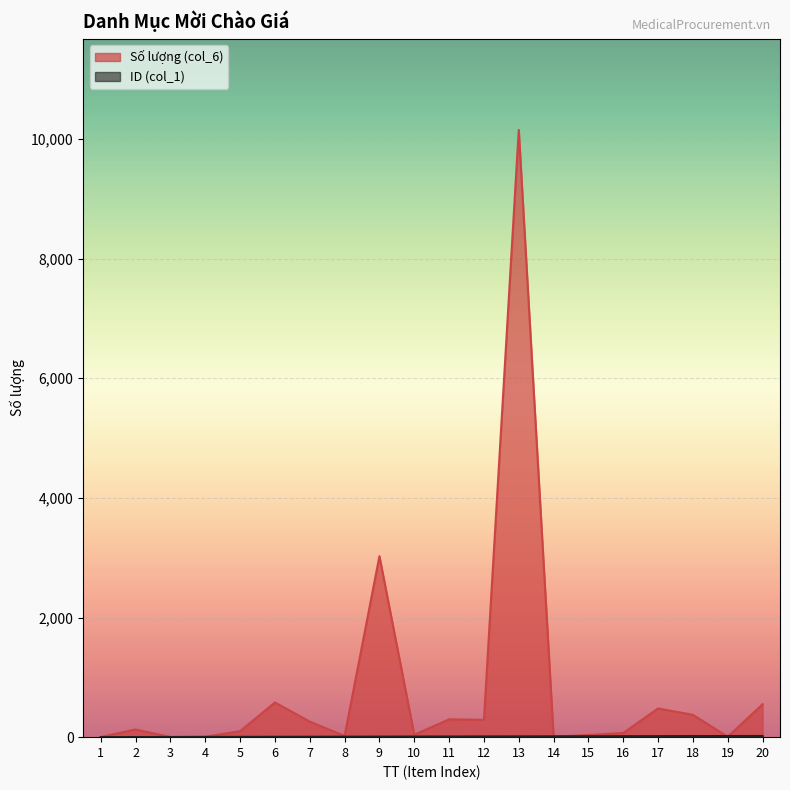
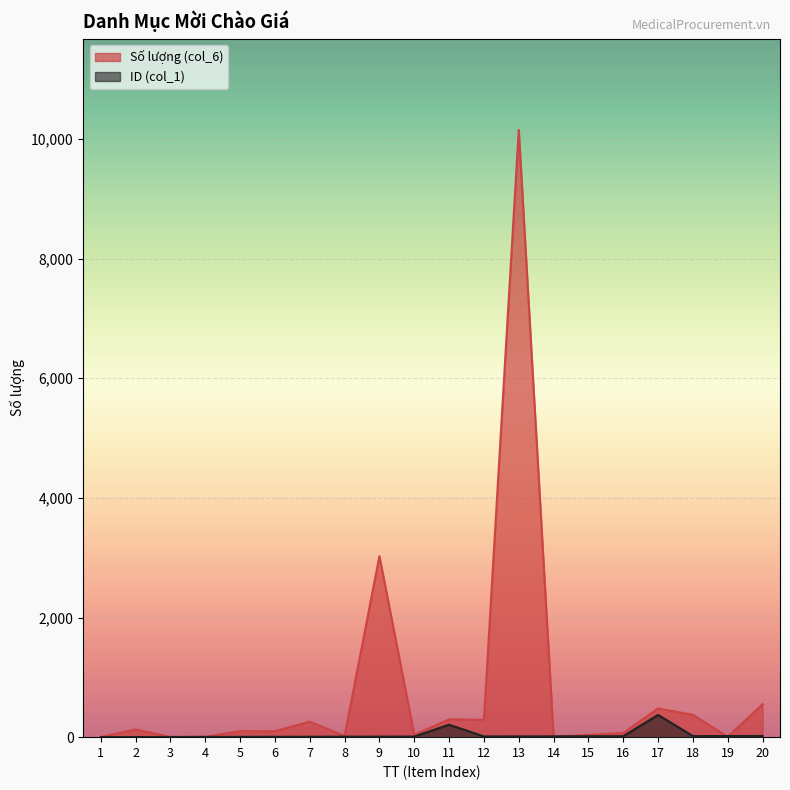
Số lượng (col_6), 6: 600 -> 100
ID (col_1), 11: 0 -> 200
ID (col_1), 17: 0 -> 400
